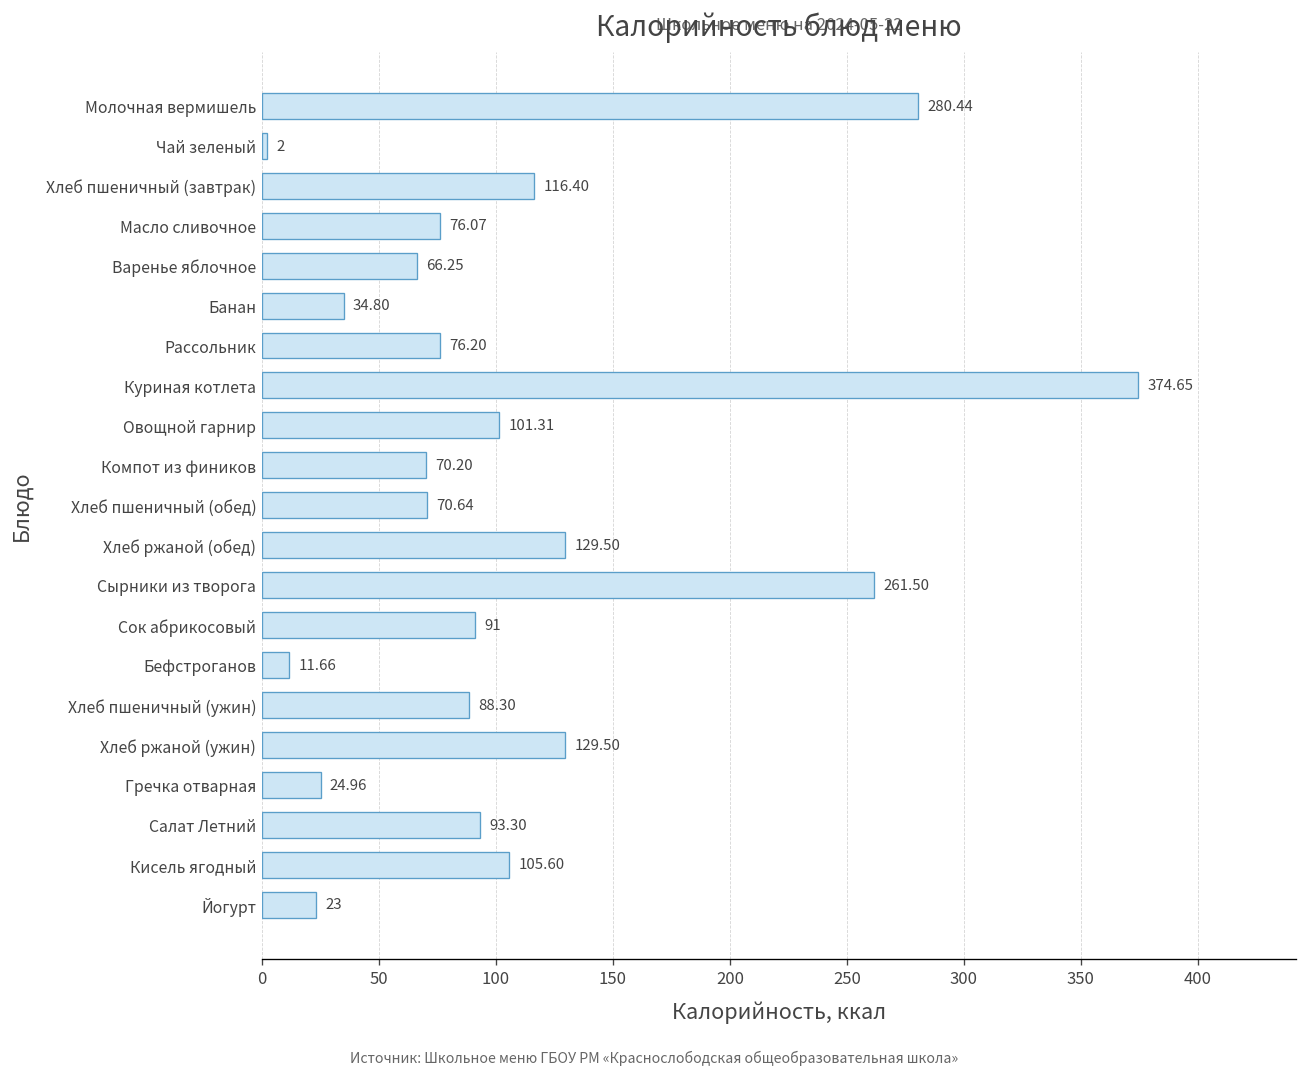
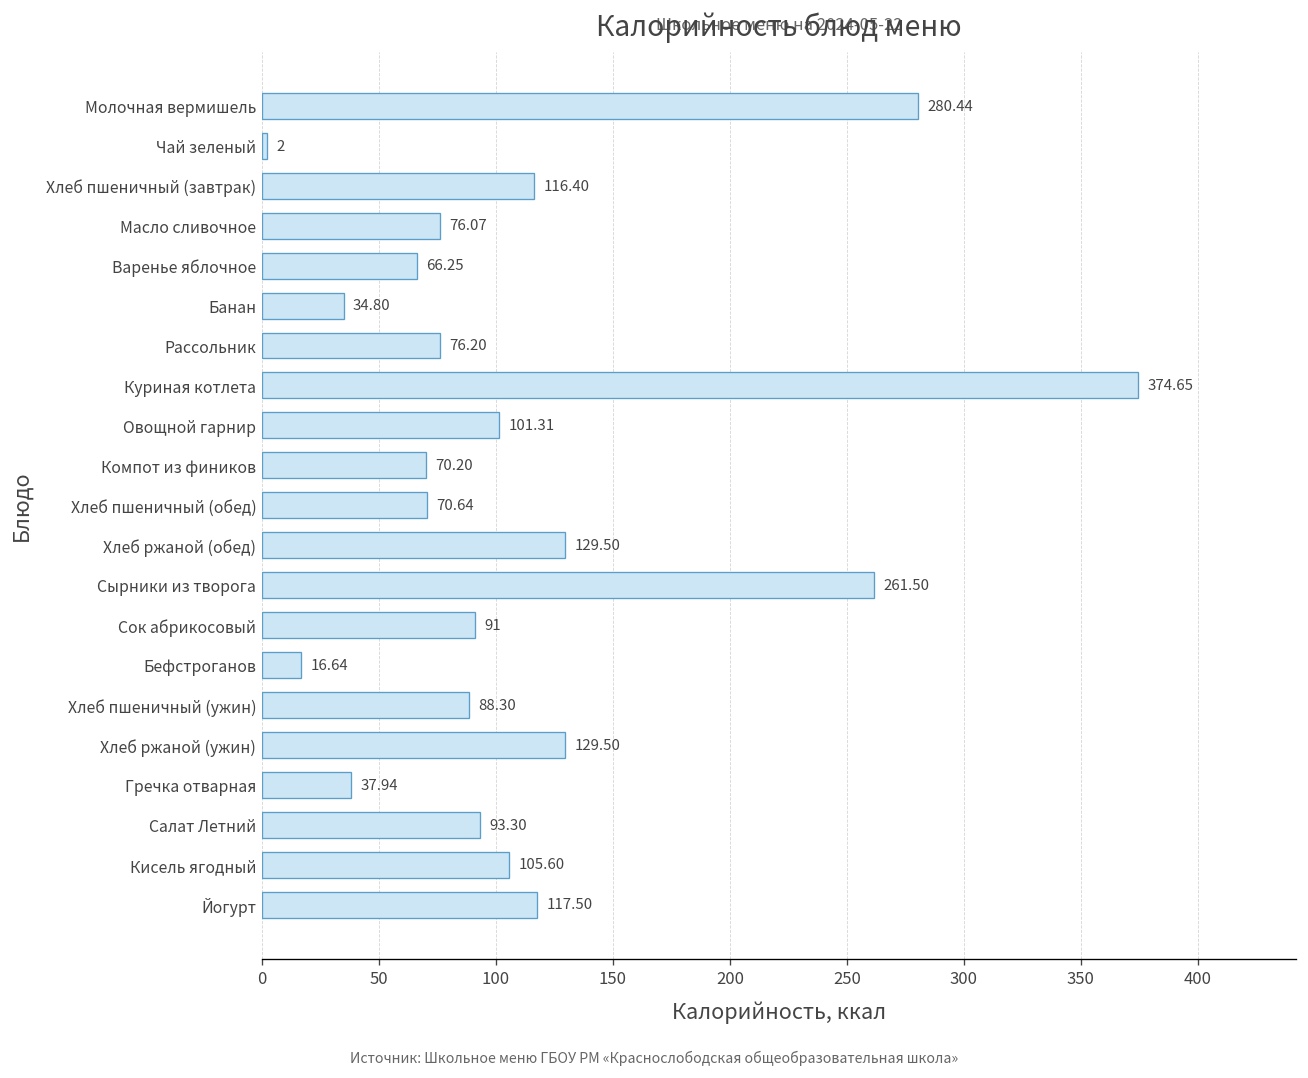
Бефстроганов: 11.66 -> 16.64
Гречка отварная: 24.96 -> 37.94
Йогурт: 23 -> 117.50
